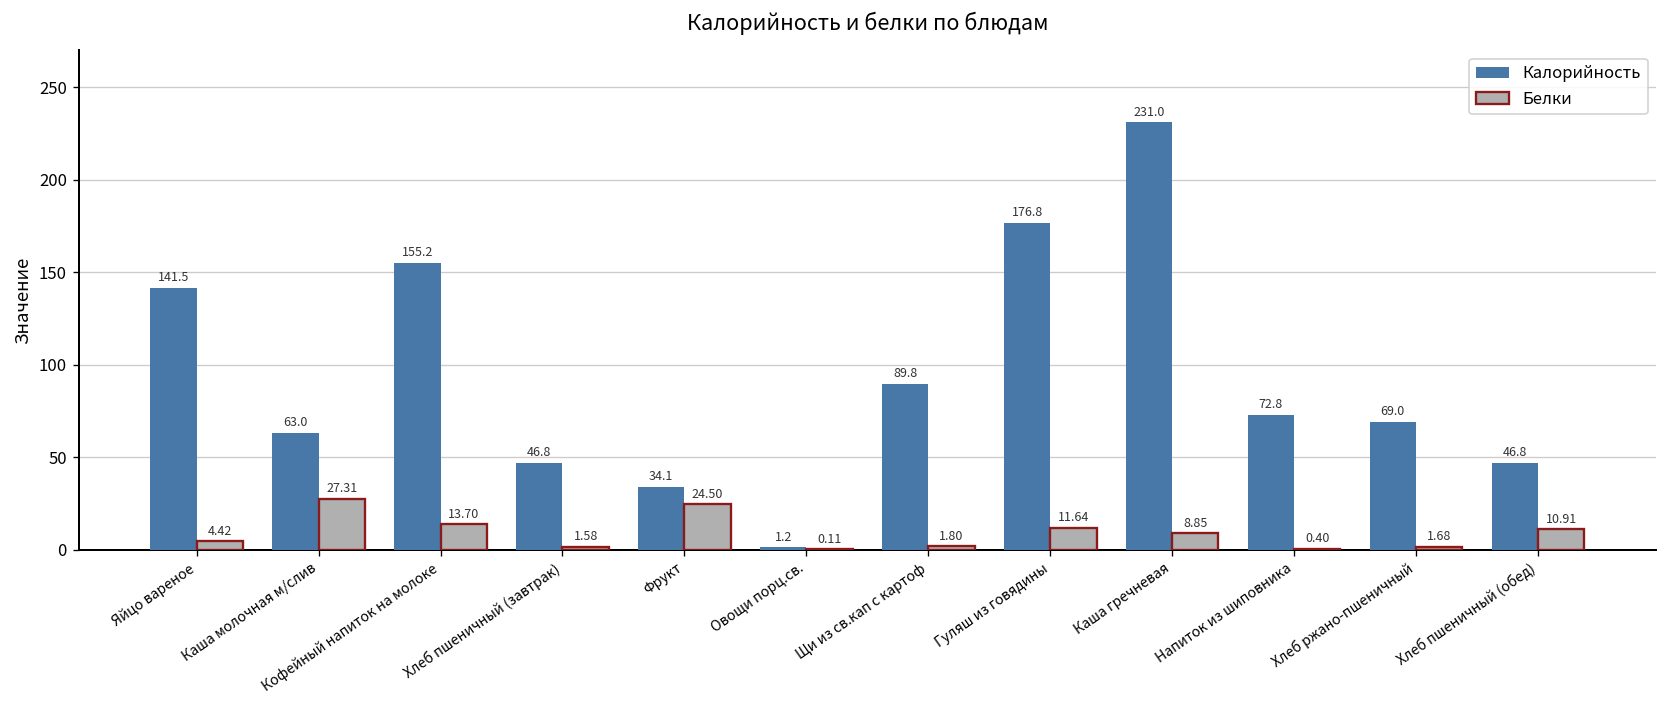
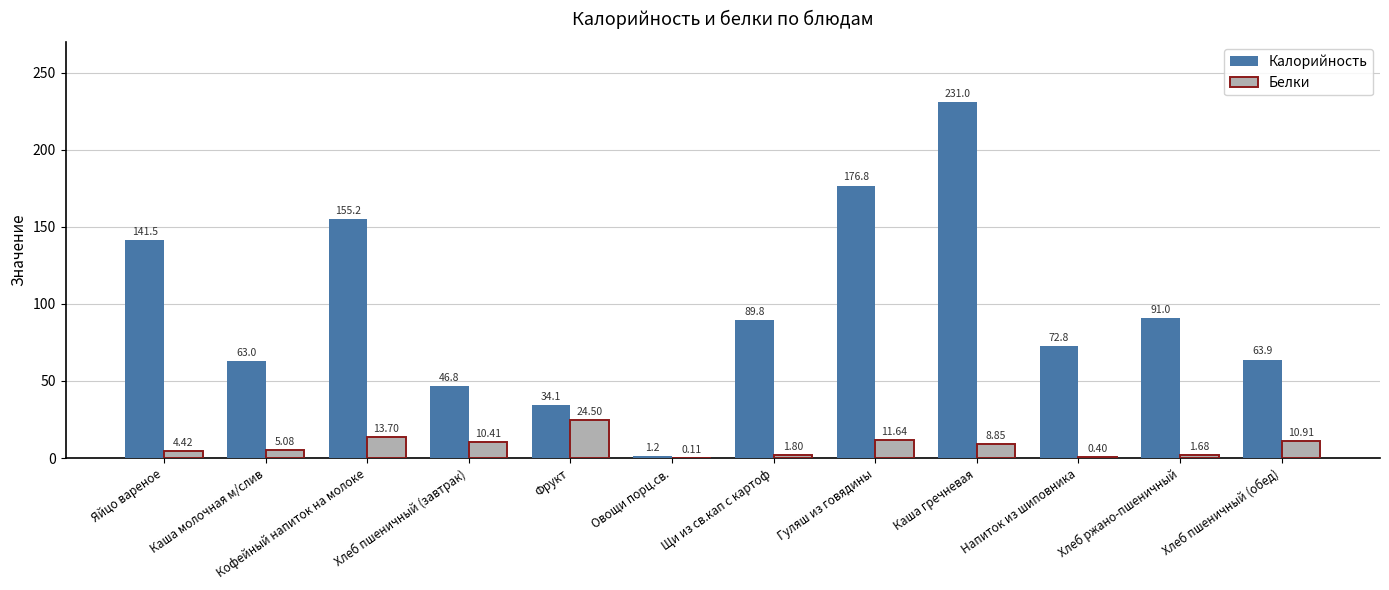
Белки, Каша молочная м/слив: 27.31 -> 5.08
Белки, Хлеб пшеничный (завтрак): 1.58 -> 10.41
Калорийность, Хлеб ржано-пшеничный: 69.0 -> 91.0
Калорийность, Хлеб пшеничный (обед): 46.8 -> 63.9
